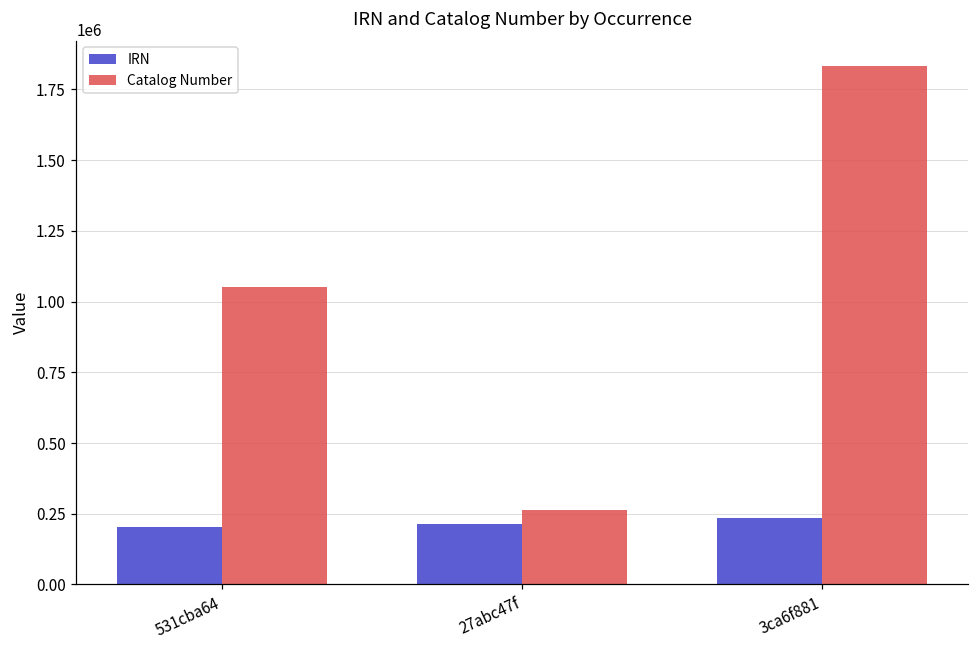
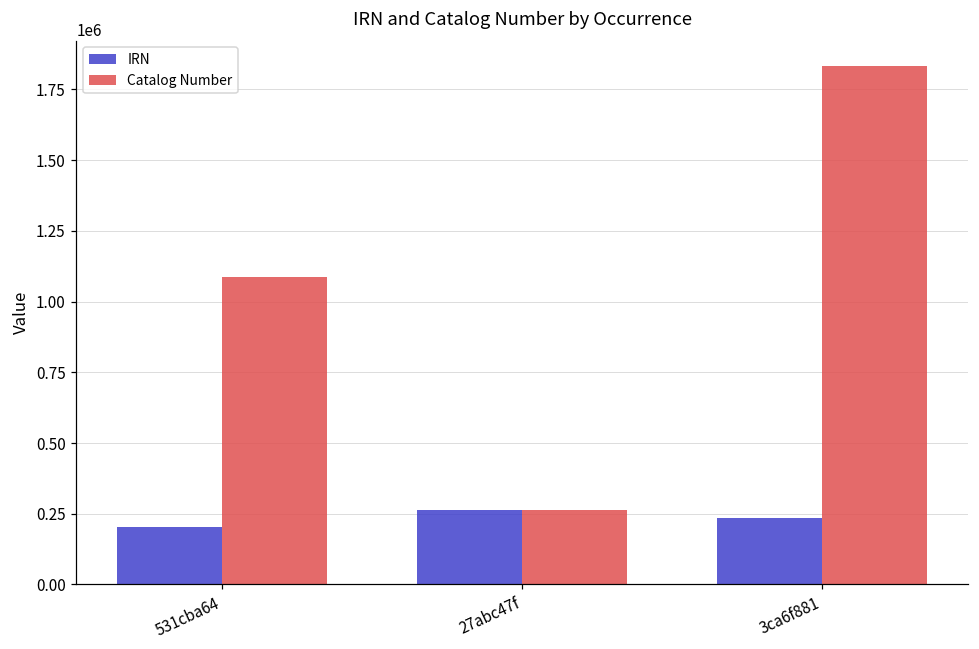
Catalog Number, 531cba64: 1050000 -> 1090000
IRN, 27abc47f: 210000 -> 260000
